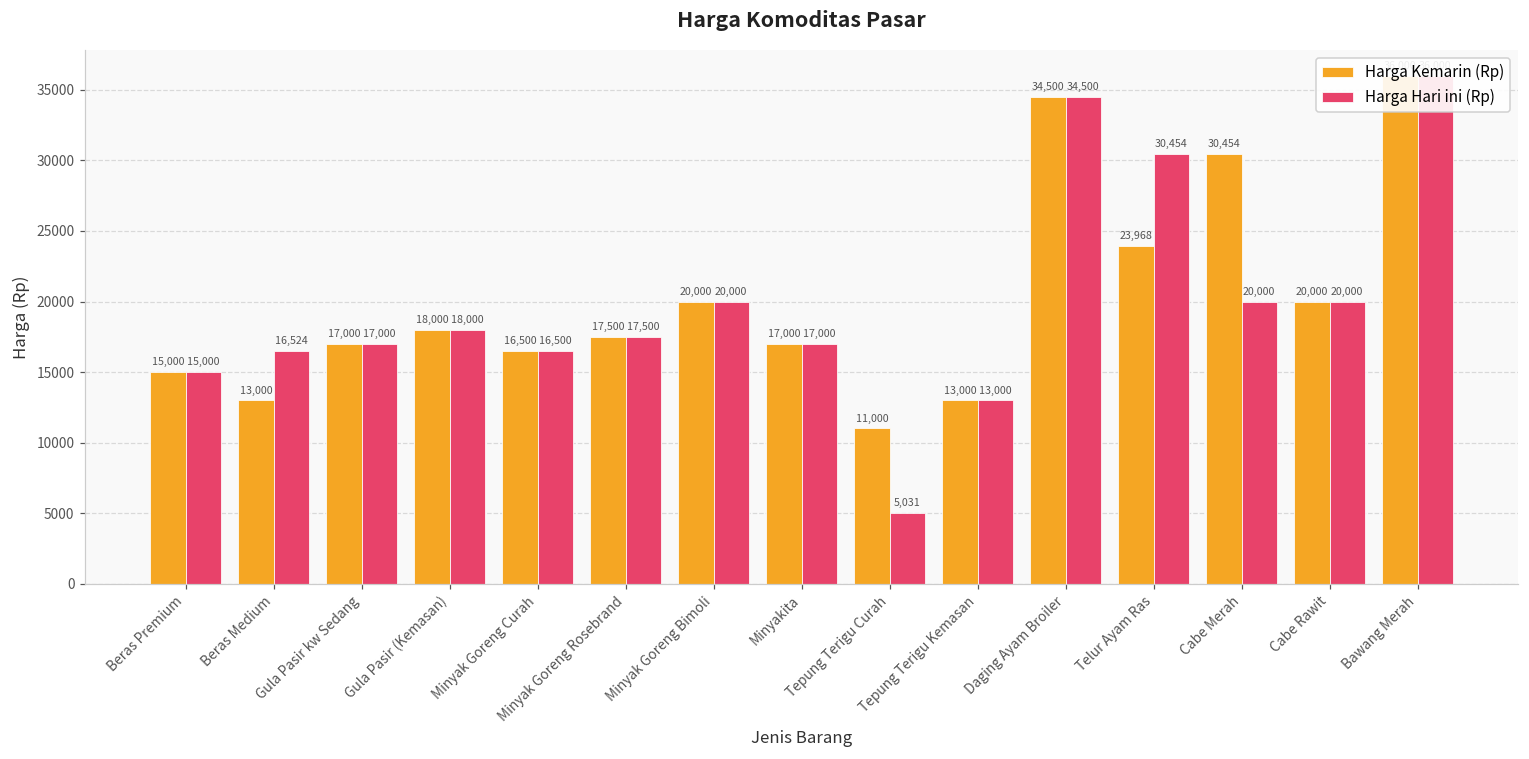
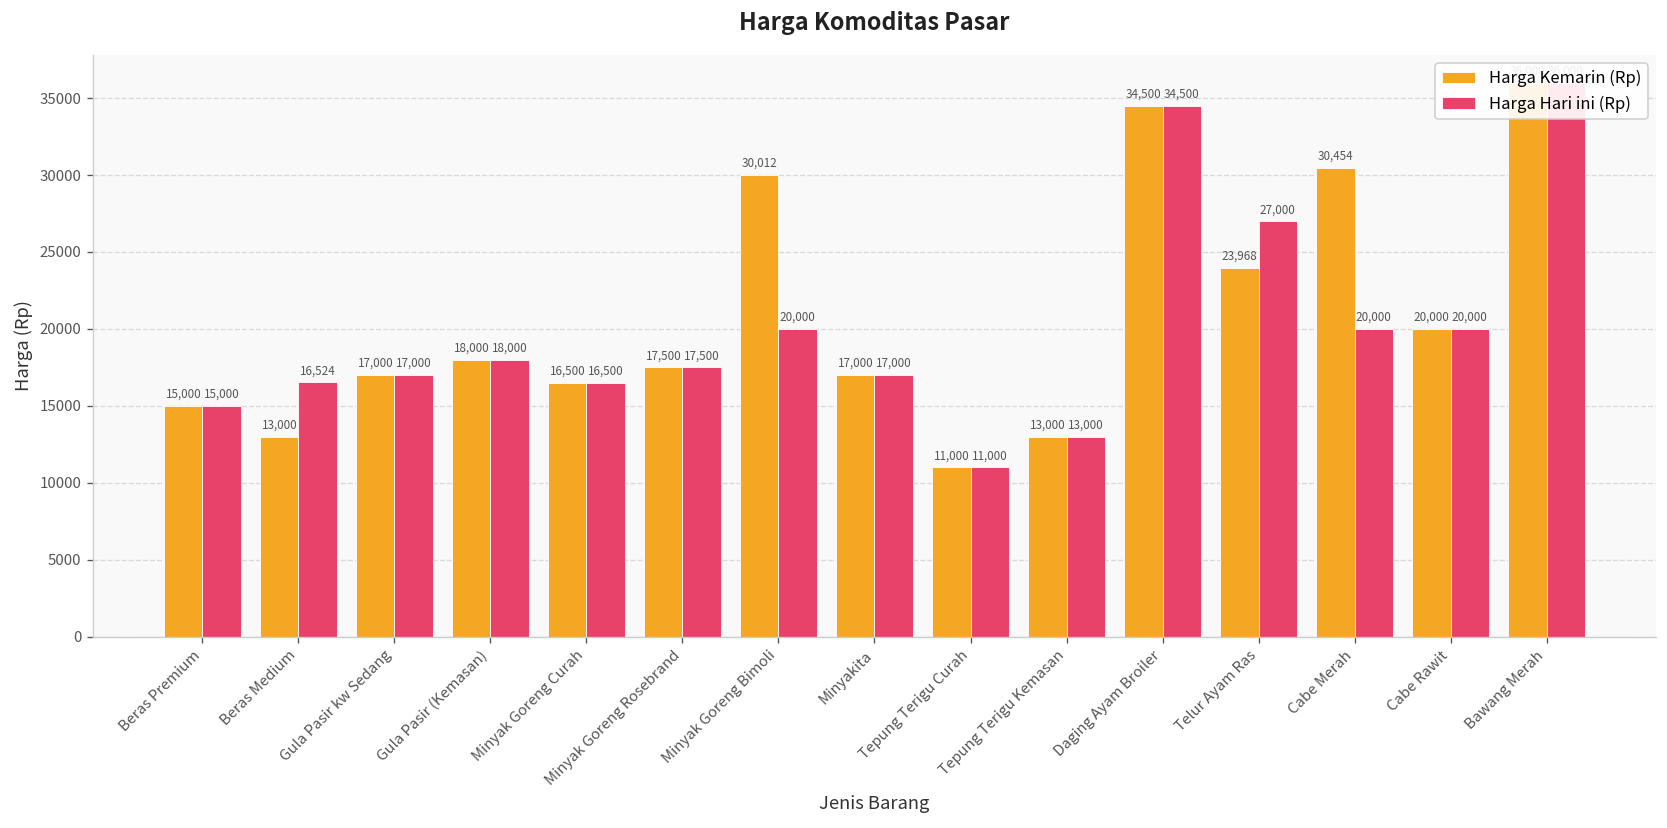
Harga Kemarin (Rp), Minyak Goreng Bimoli: 20,000 -> 30,012
Harga Hari ini (Rp), Tepung Terigu Curah: 5,031 -> 11,000
Harga Hari ini (Rp), Telur Ayam Ras: 30,454 -> 27,000
